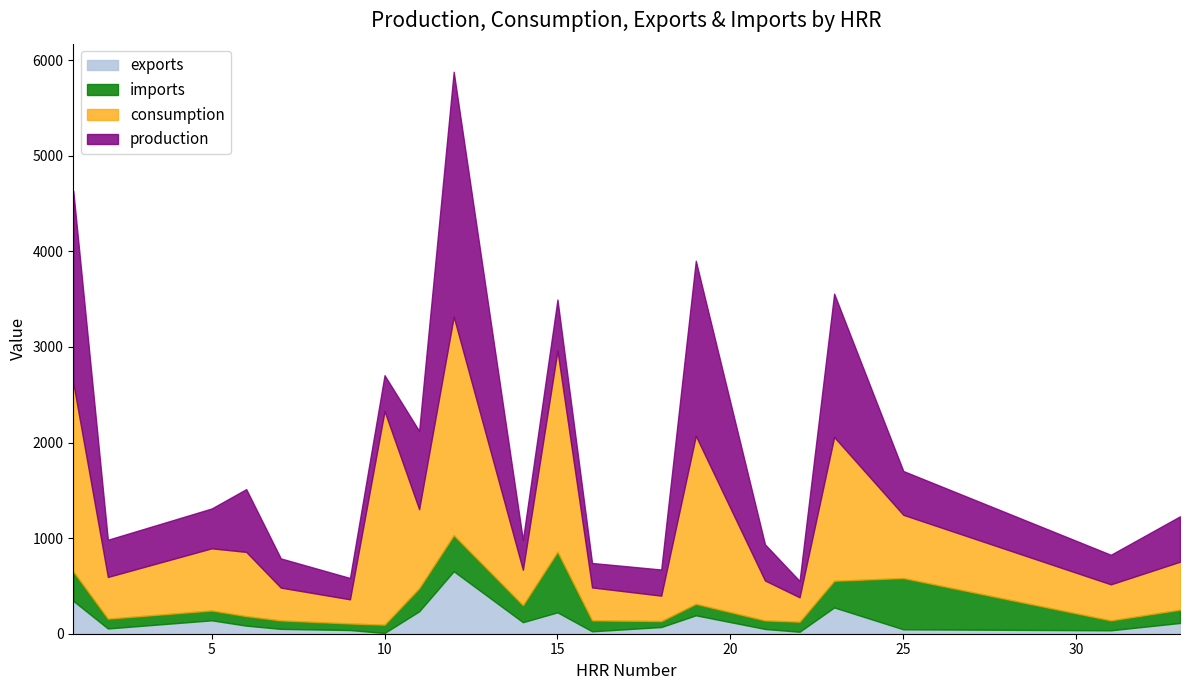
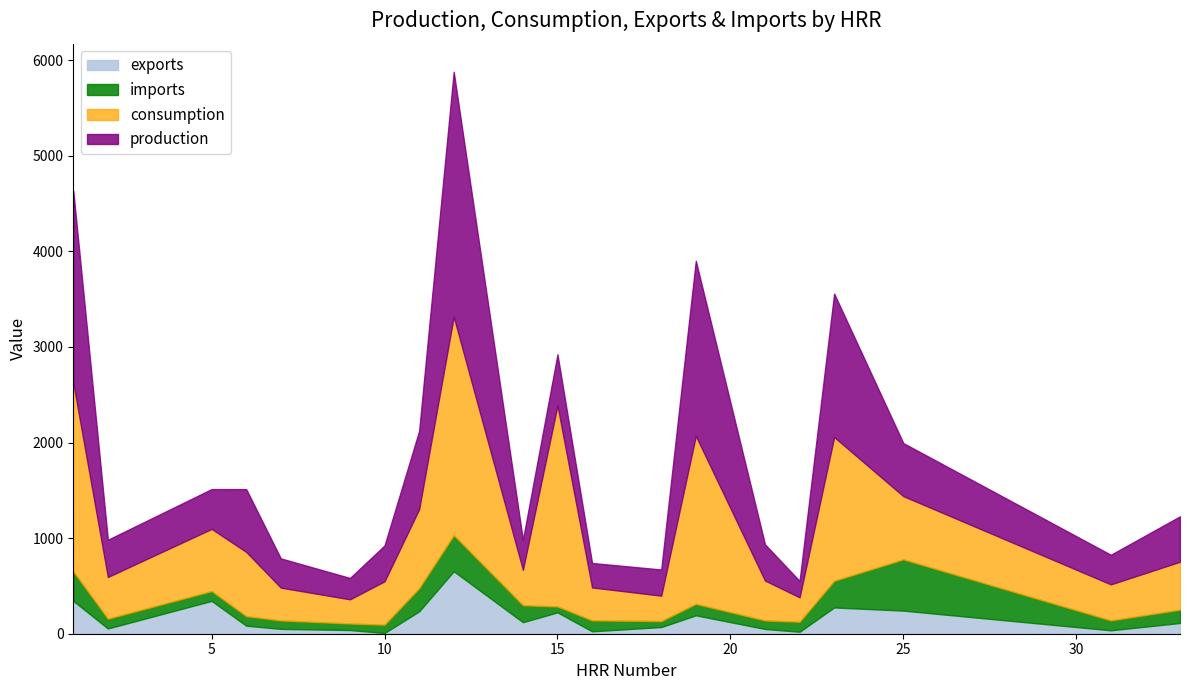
exports, 5: 100 -> 300
consumption, 10: 2200 -> 500
imports, 15: 600 -> 100
exports, 25: 0 -> 200
production, 25: 500 -> 600
